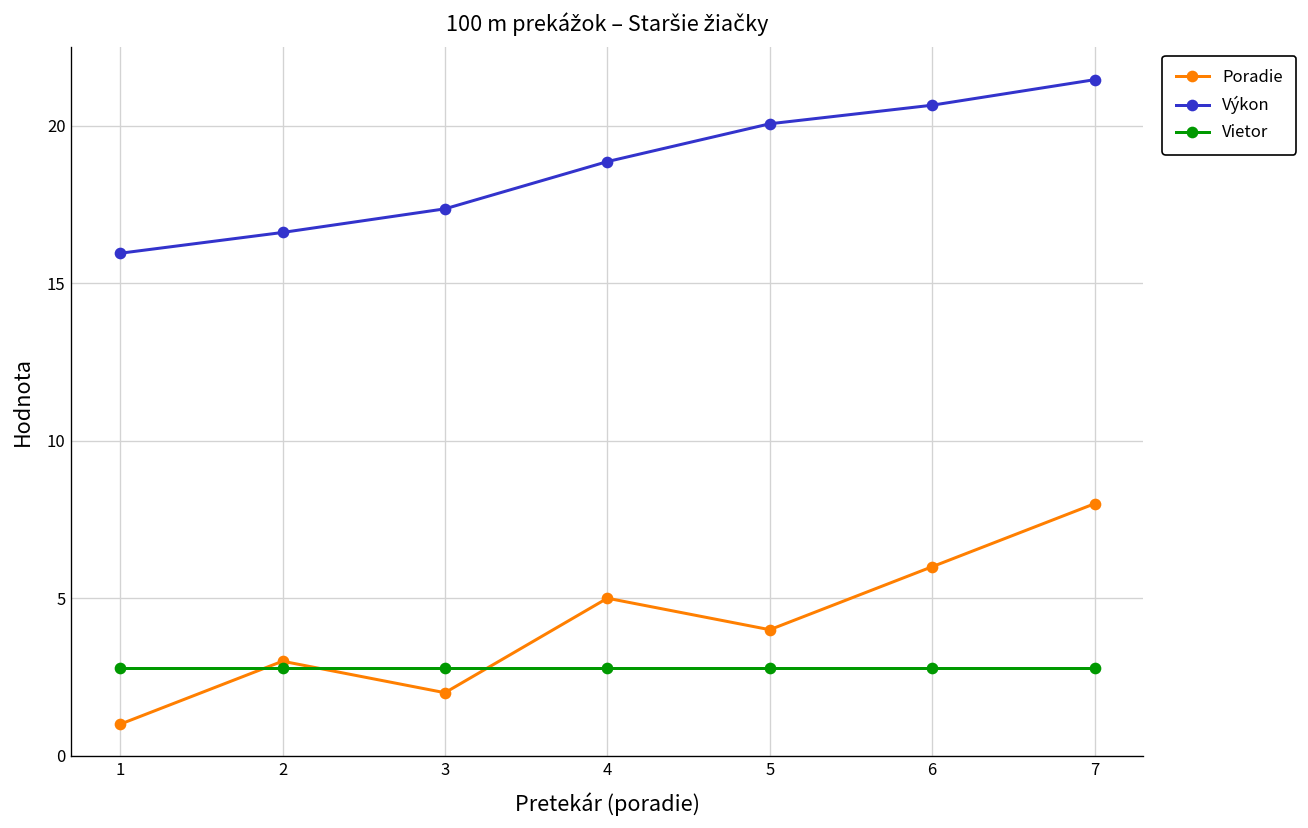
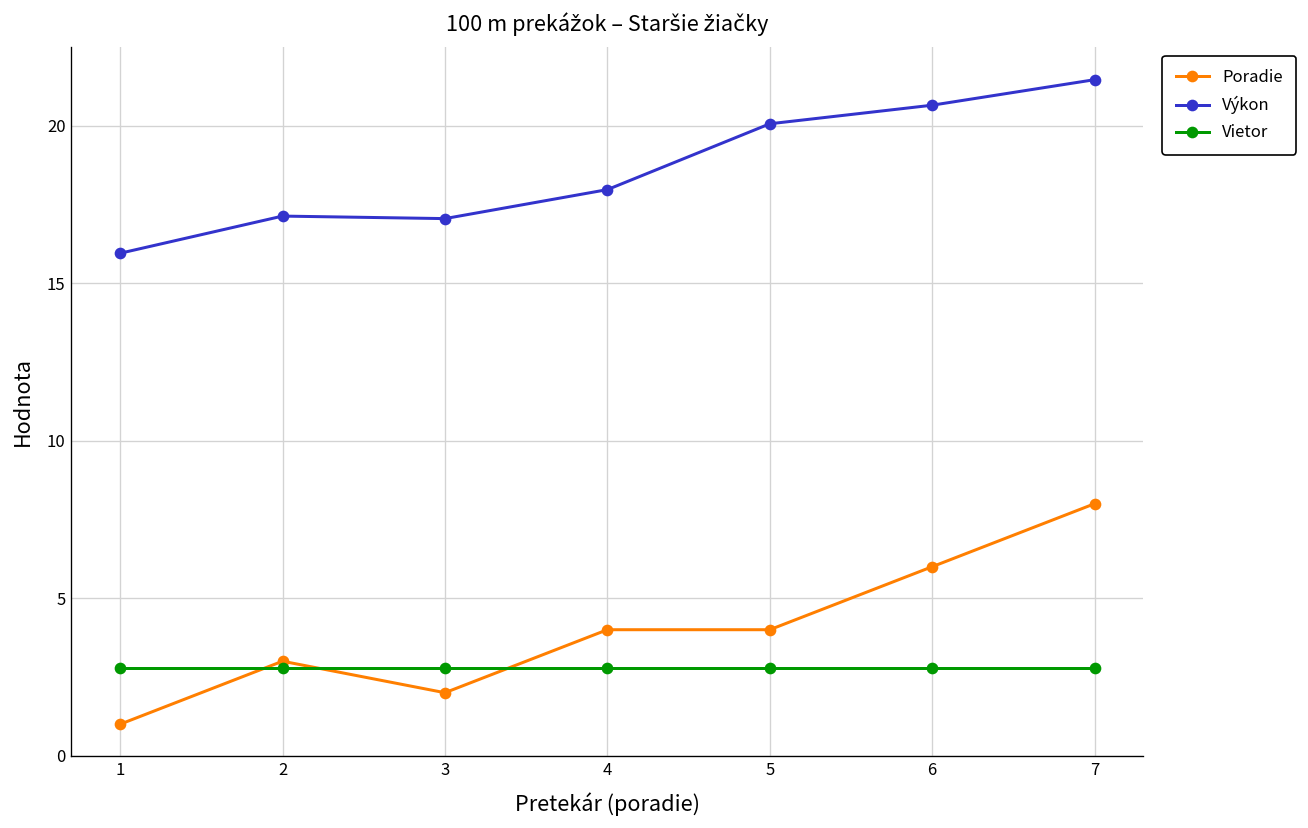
Výkon, 2: 16.6 -> 17.1
Výkon, 3: 17.4 -> 17.1
Poradie, 4: 5 -> 4
Výkon, 4: 18.9 -> 18.0
